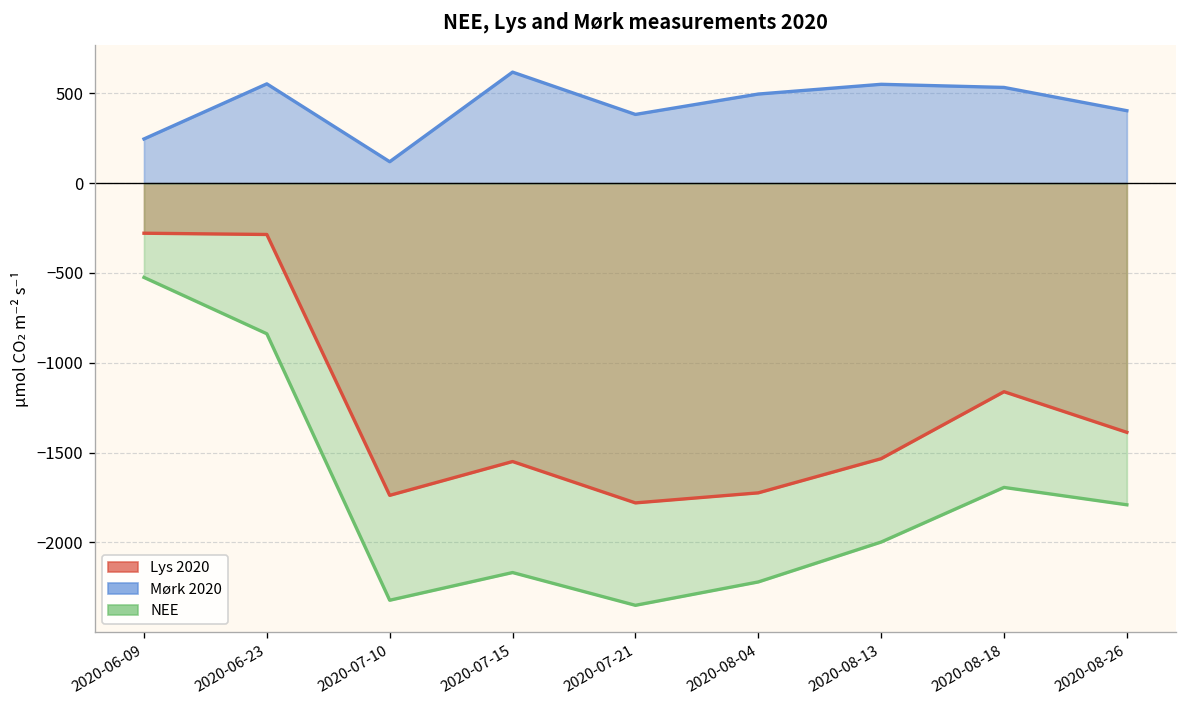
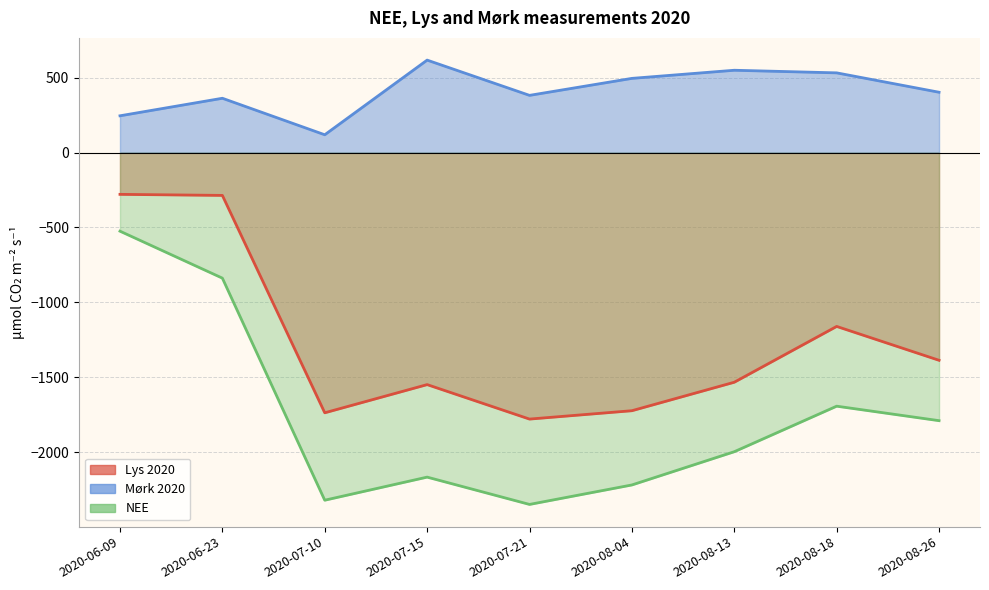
Mørk 2020, 2020-06-23: 550 -> 360
